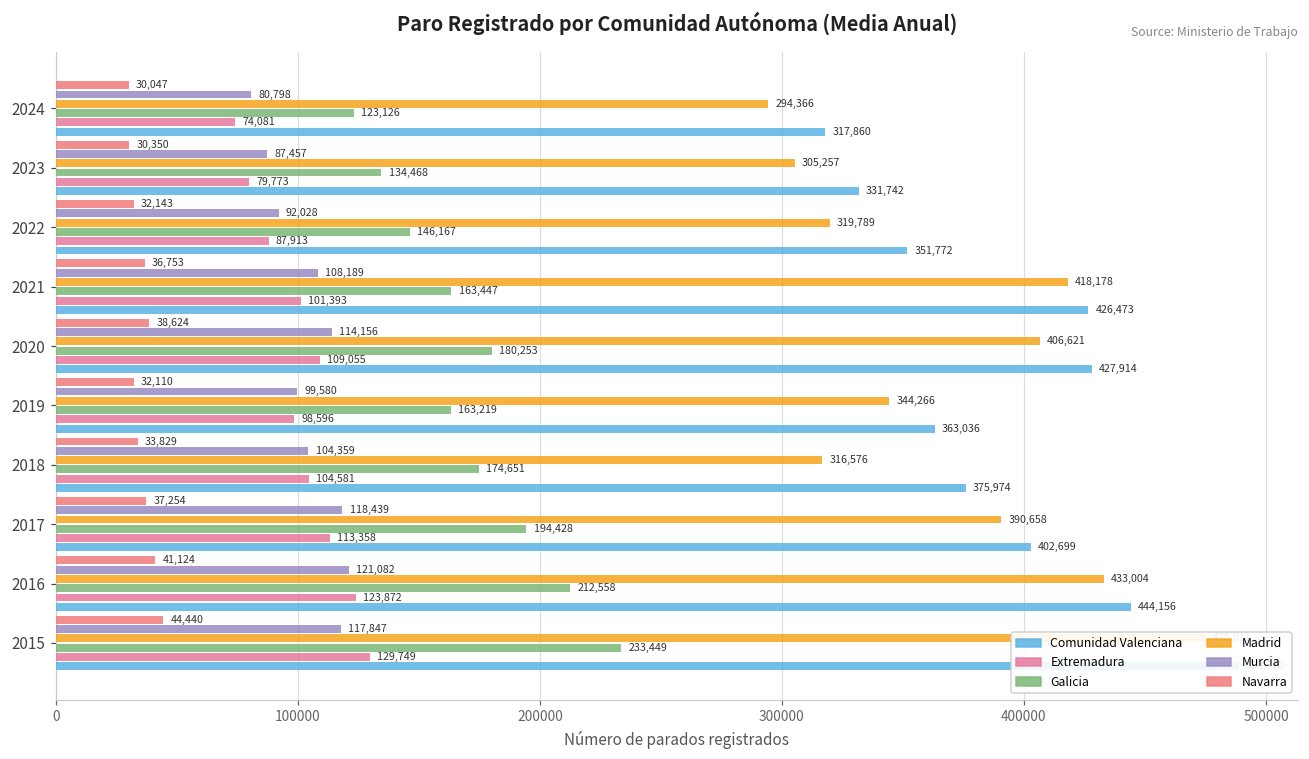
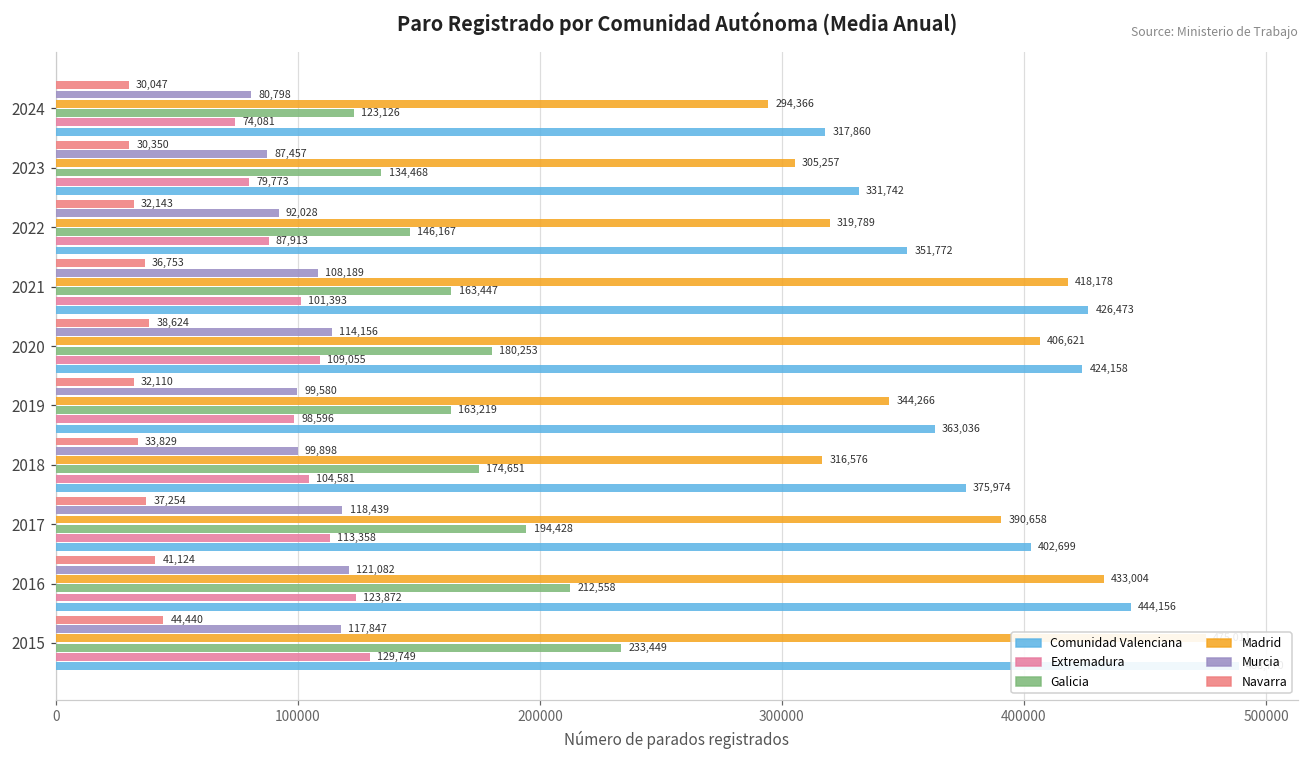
Comunidad Valenciana, 2020: 427,914 -> 424,158
Murcia, 2018: 104,359 -> 99,898
